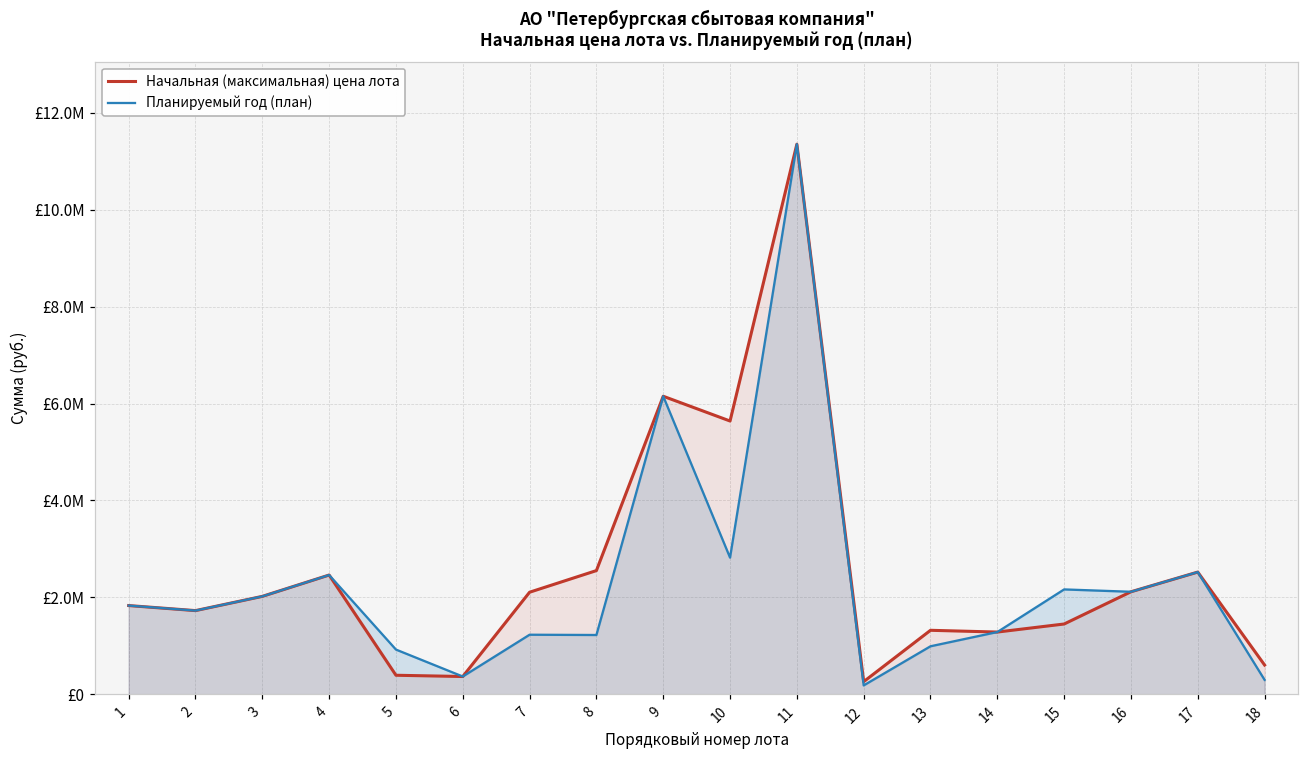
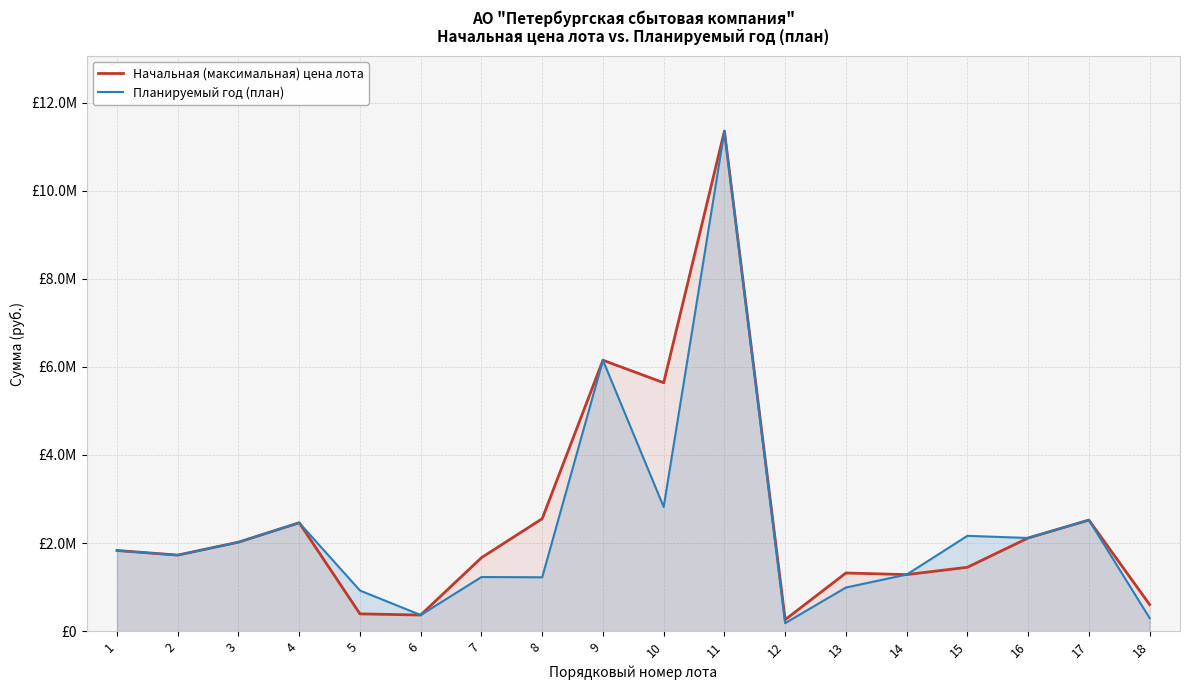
Начальная (максимальная) цена лота, 7: £2100000 -> £1700000
